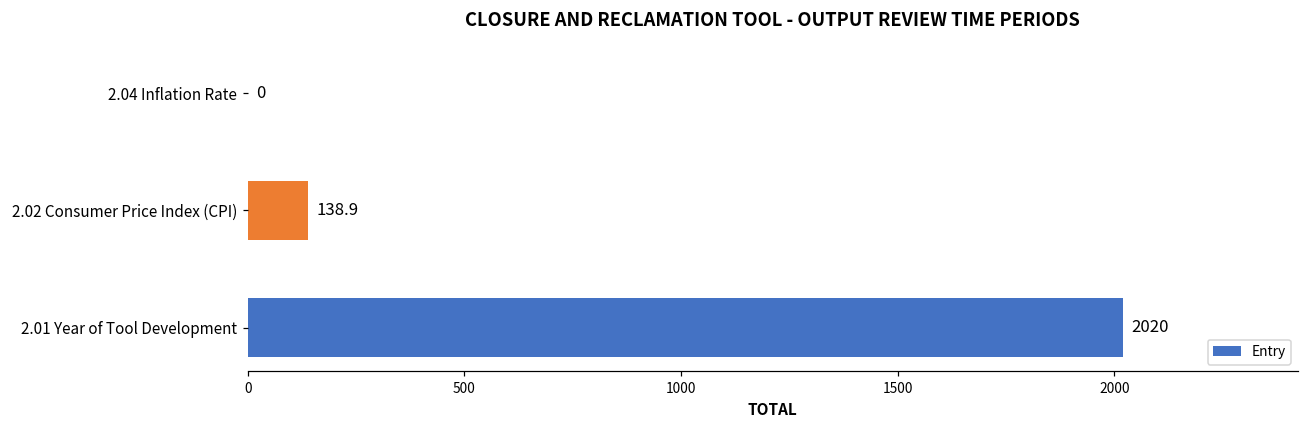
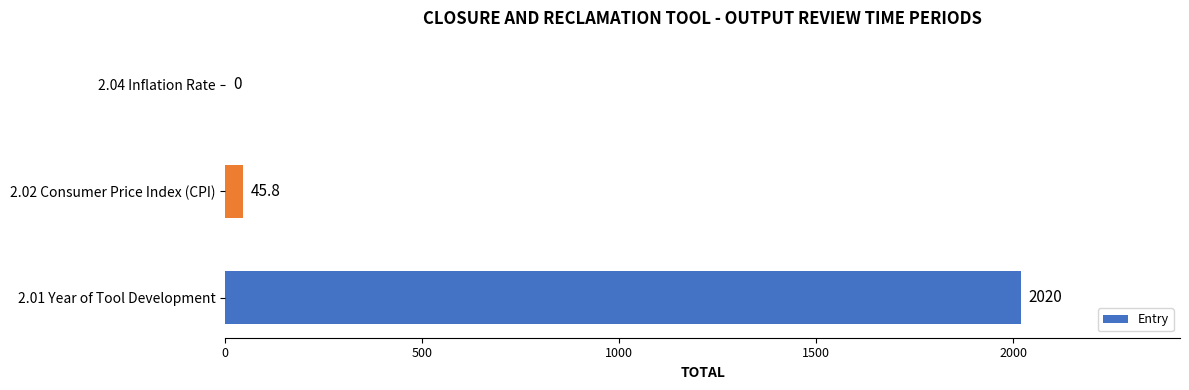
2.02 Consumer Price Index (CPI): 138.9 -> 45.8
